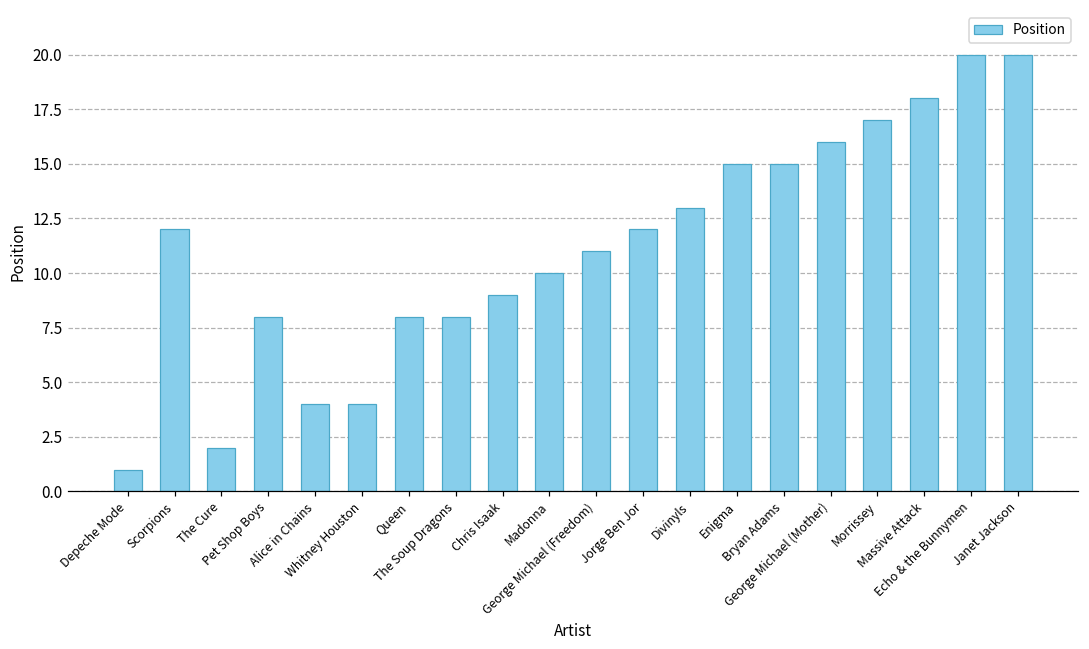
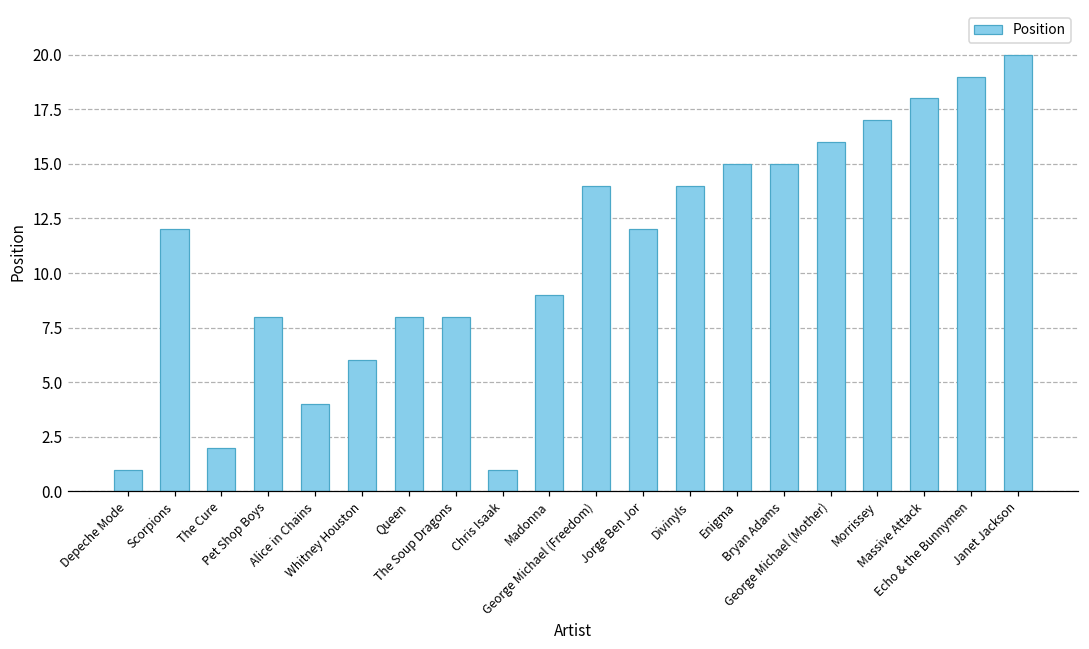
Whitney Houston: 4 -> 6
Chris Isaak: 9 -> 1
Madonna: 10 -> 9
George Michael (Freedom): 11 -> 14
Divinyls: 13 -> 14
Echo & the Bunnymen: 20 -> 19
